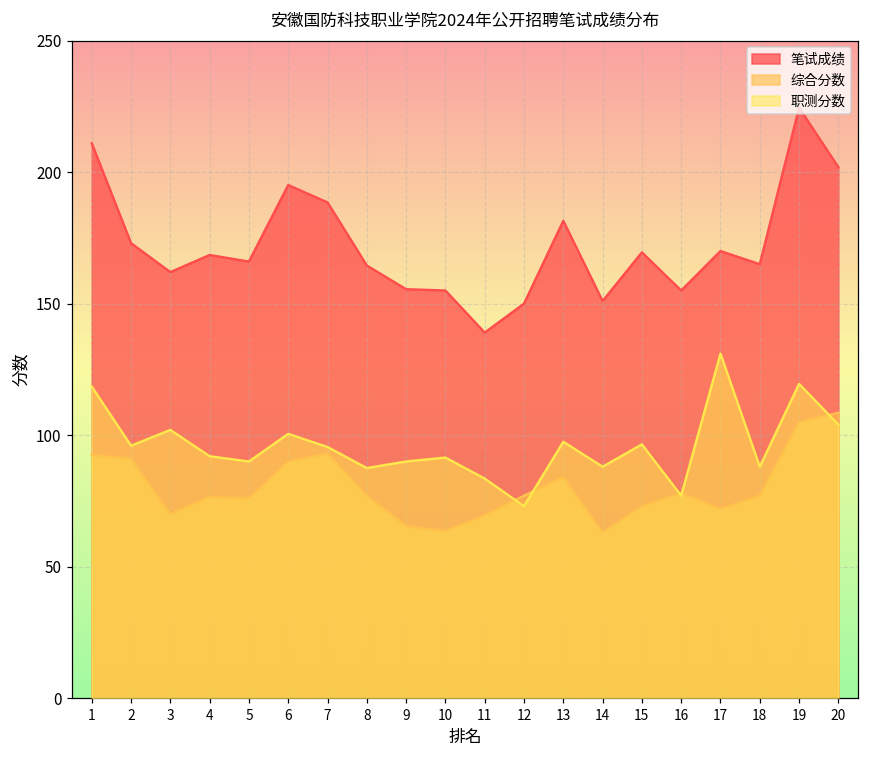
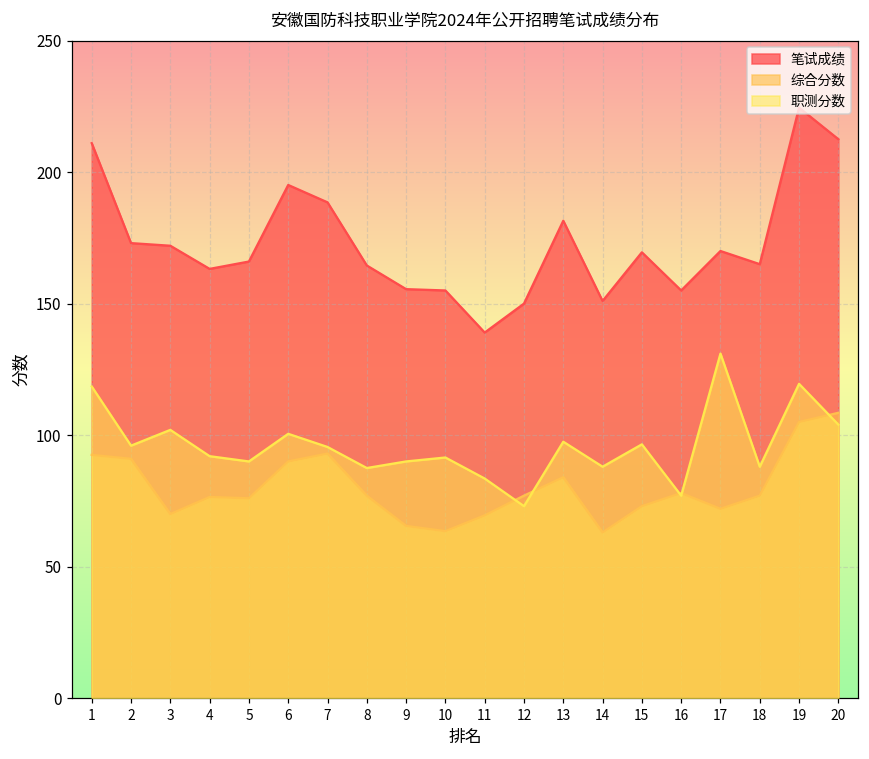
笔试成绩, 3: 162 -> 172
笔试成绩, 4: 169 -> 163
笔试成绩, 20: 202 -> 213
